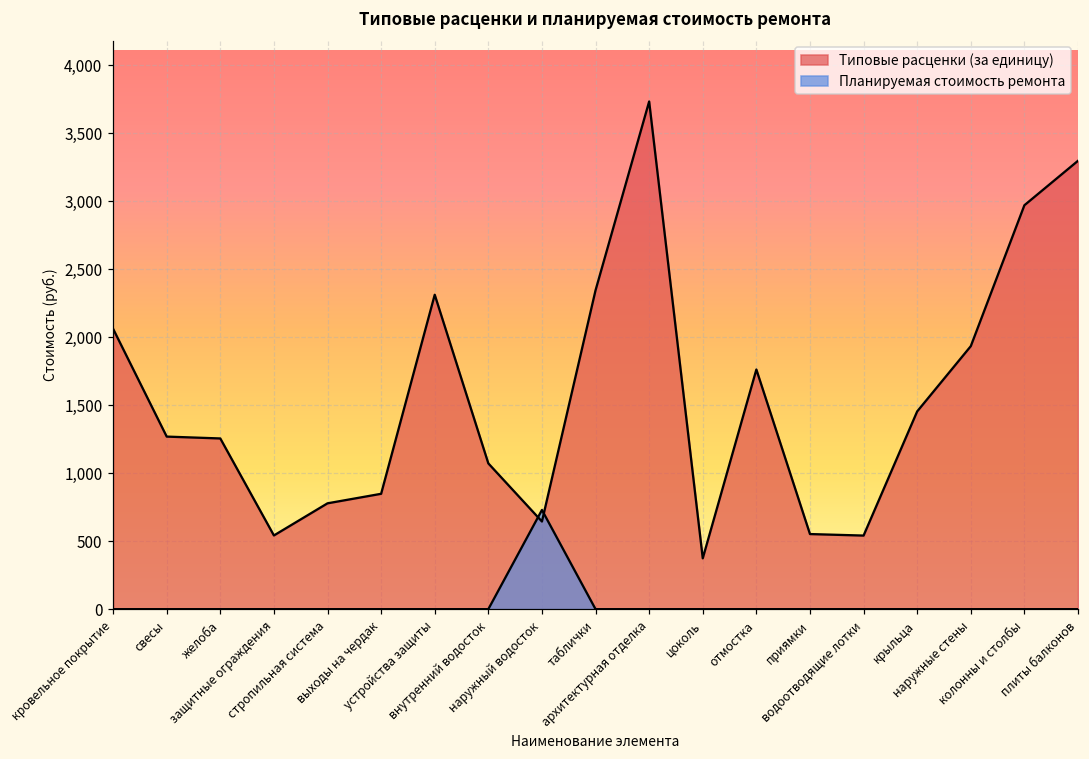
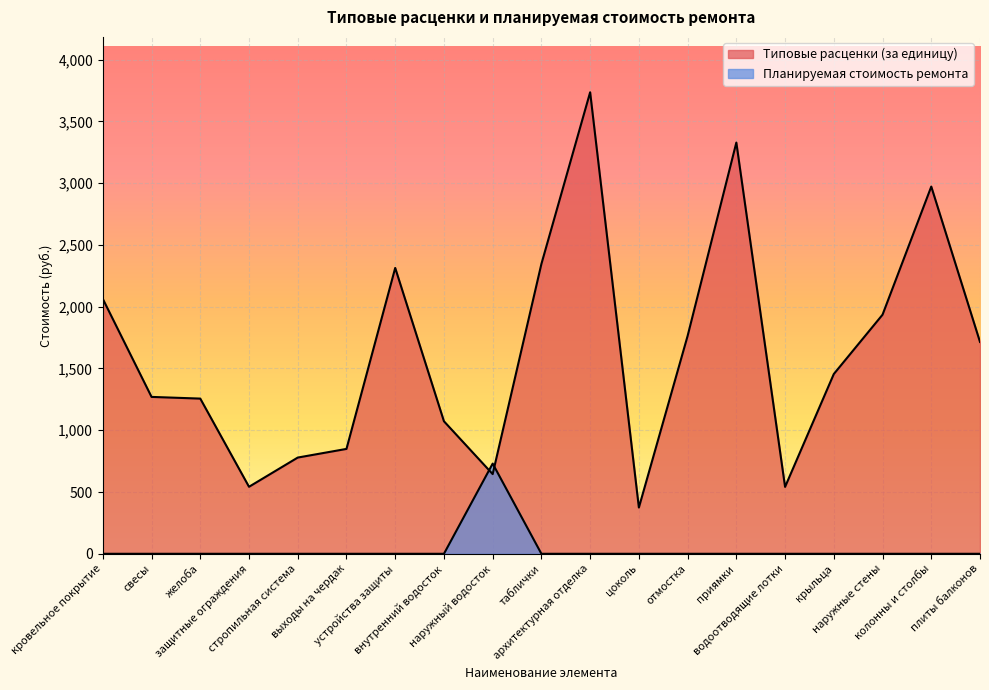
Типовые расценки (за единицу), приямки: 550 -> 3,330
Типовые расценки (за единицу), плиты балконов: 3,300 -> 1,710
